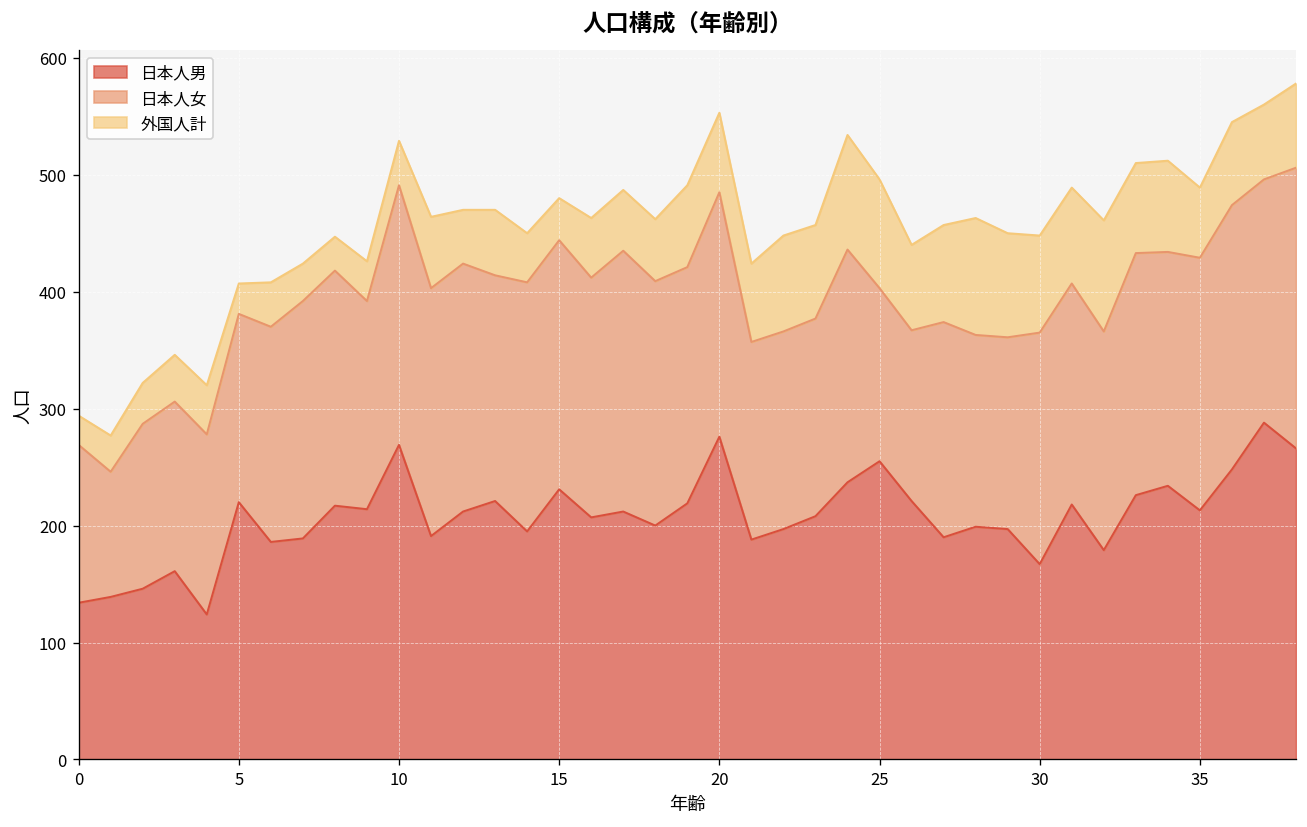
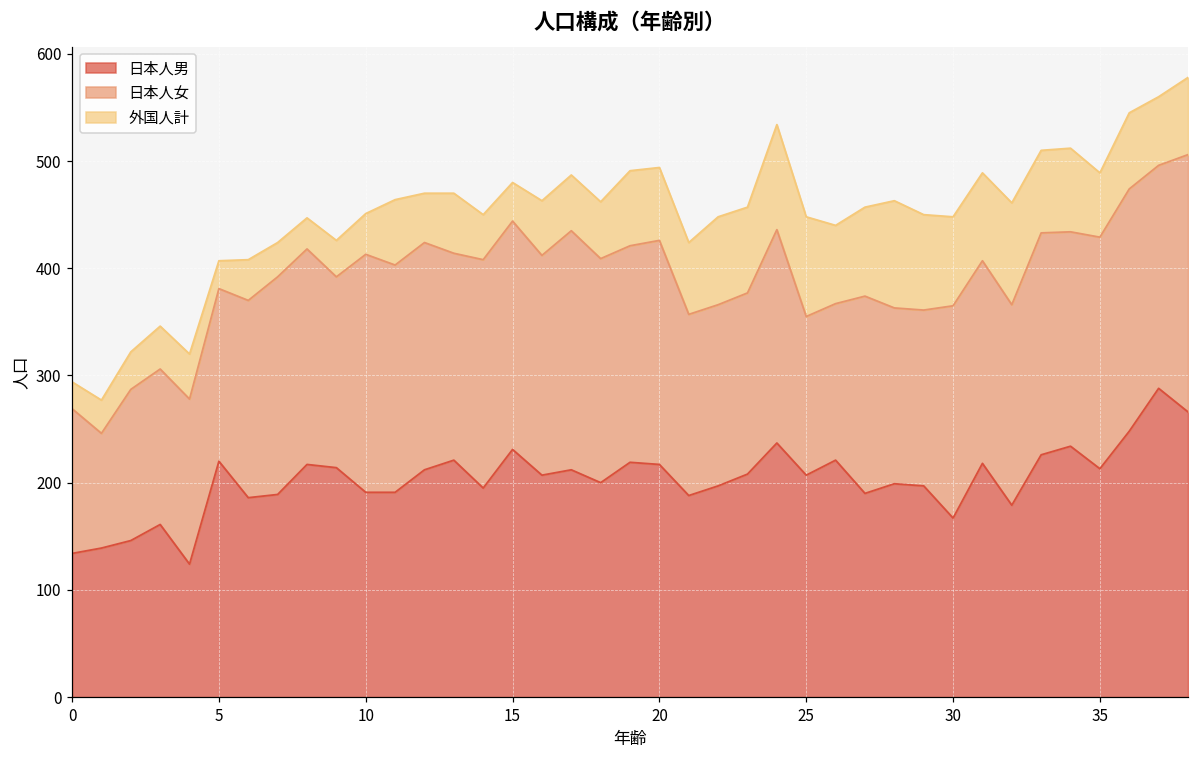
日本人男, 10: 270 -> 190
日本人男, 20: 280 -> 220
日本人男, 25: 260 -> 210
